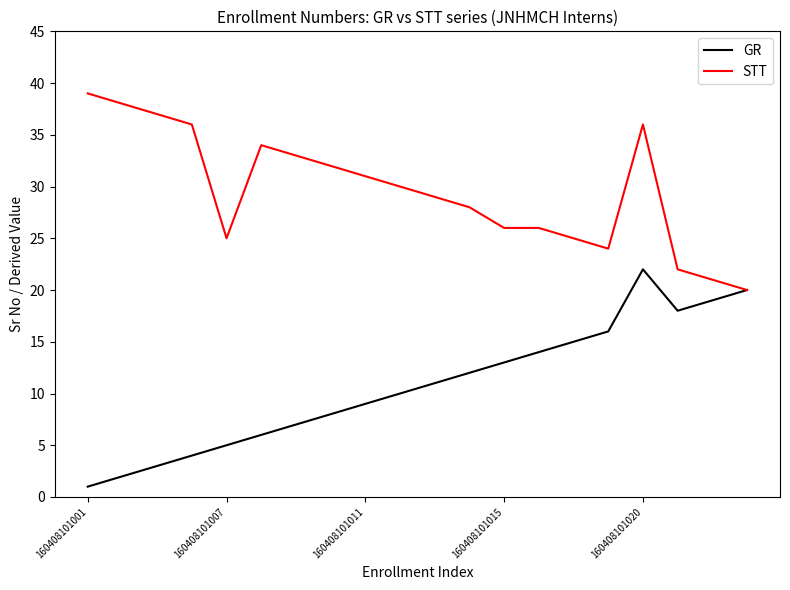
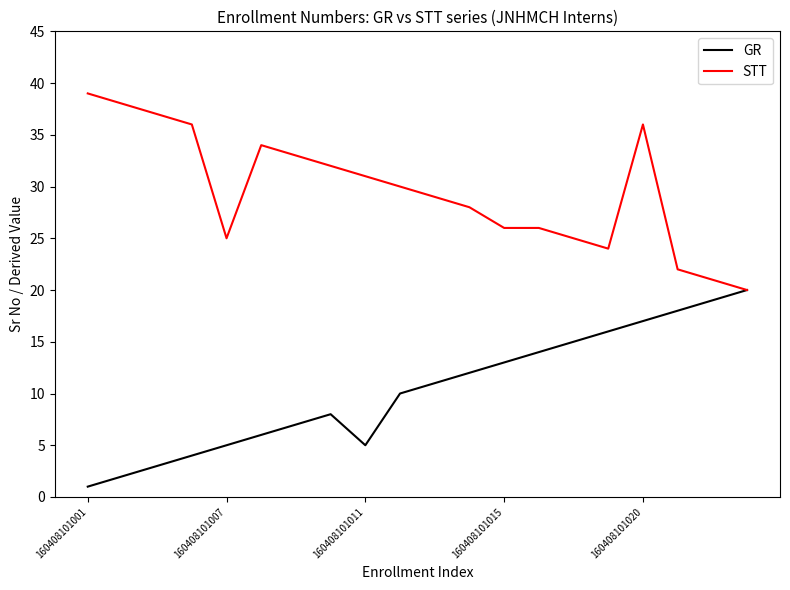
GR, 160408101011: 9 -> 5
GR, 160408101020: 22 -> 17
